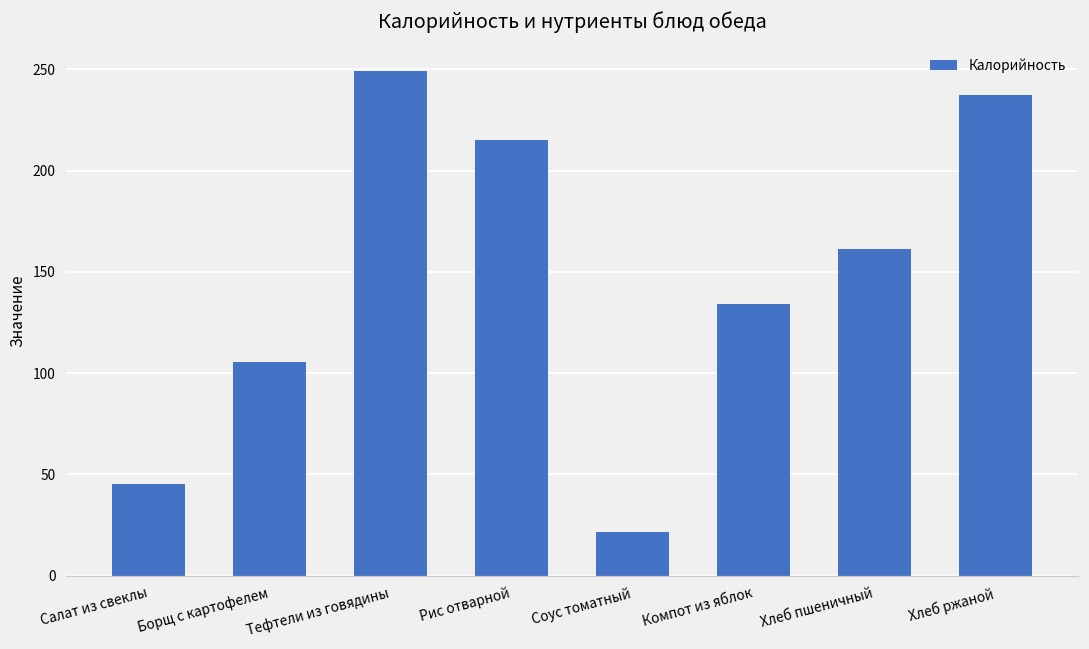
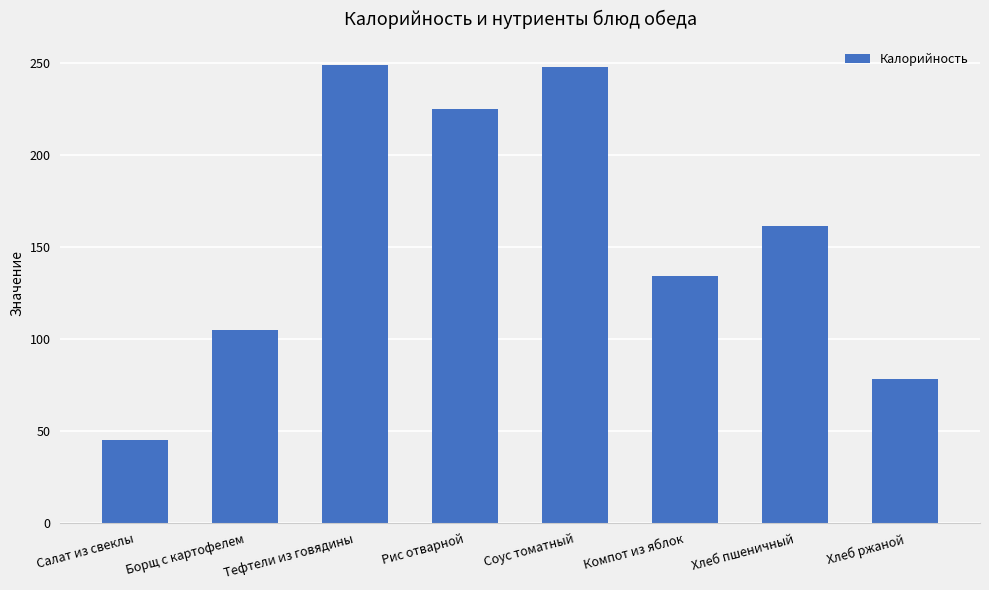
Рис отварной: 215 -> 225
Соус томатный: 22 -> 248
Хлеб ржаной: 237 -> 78
